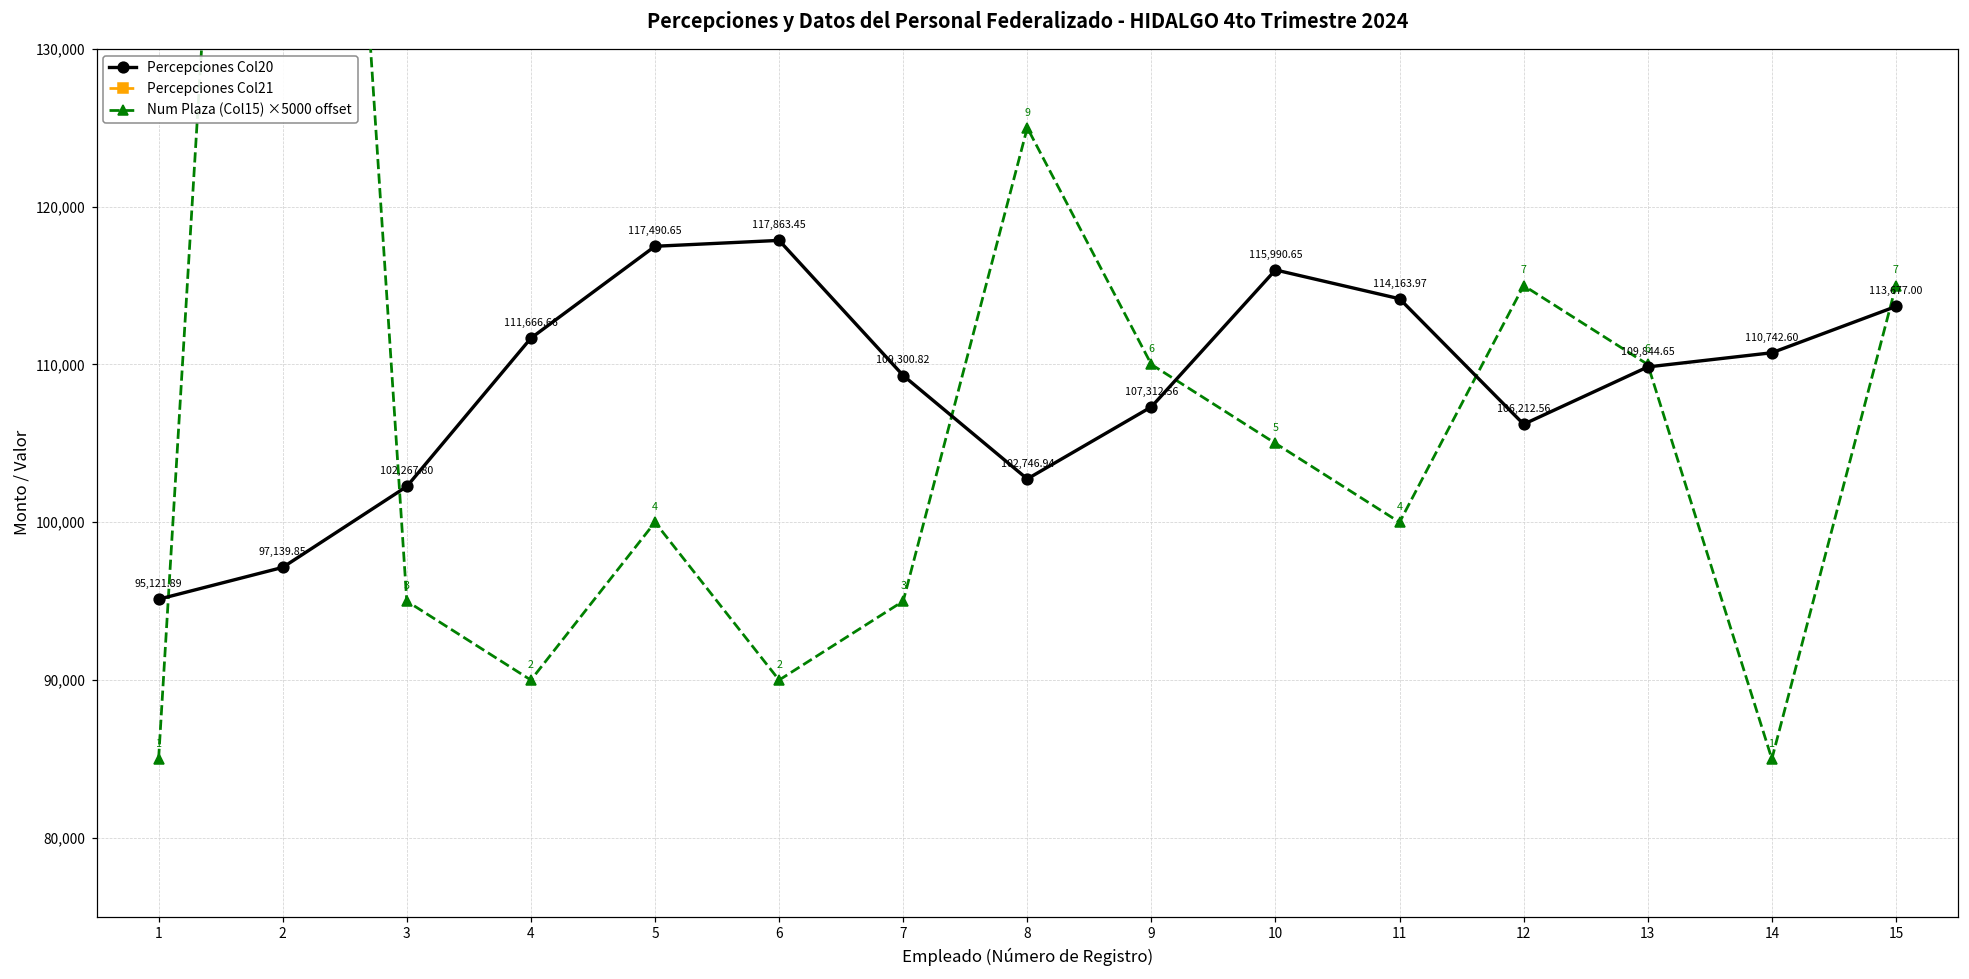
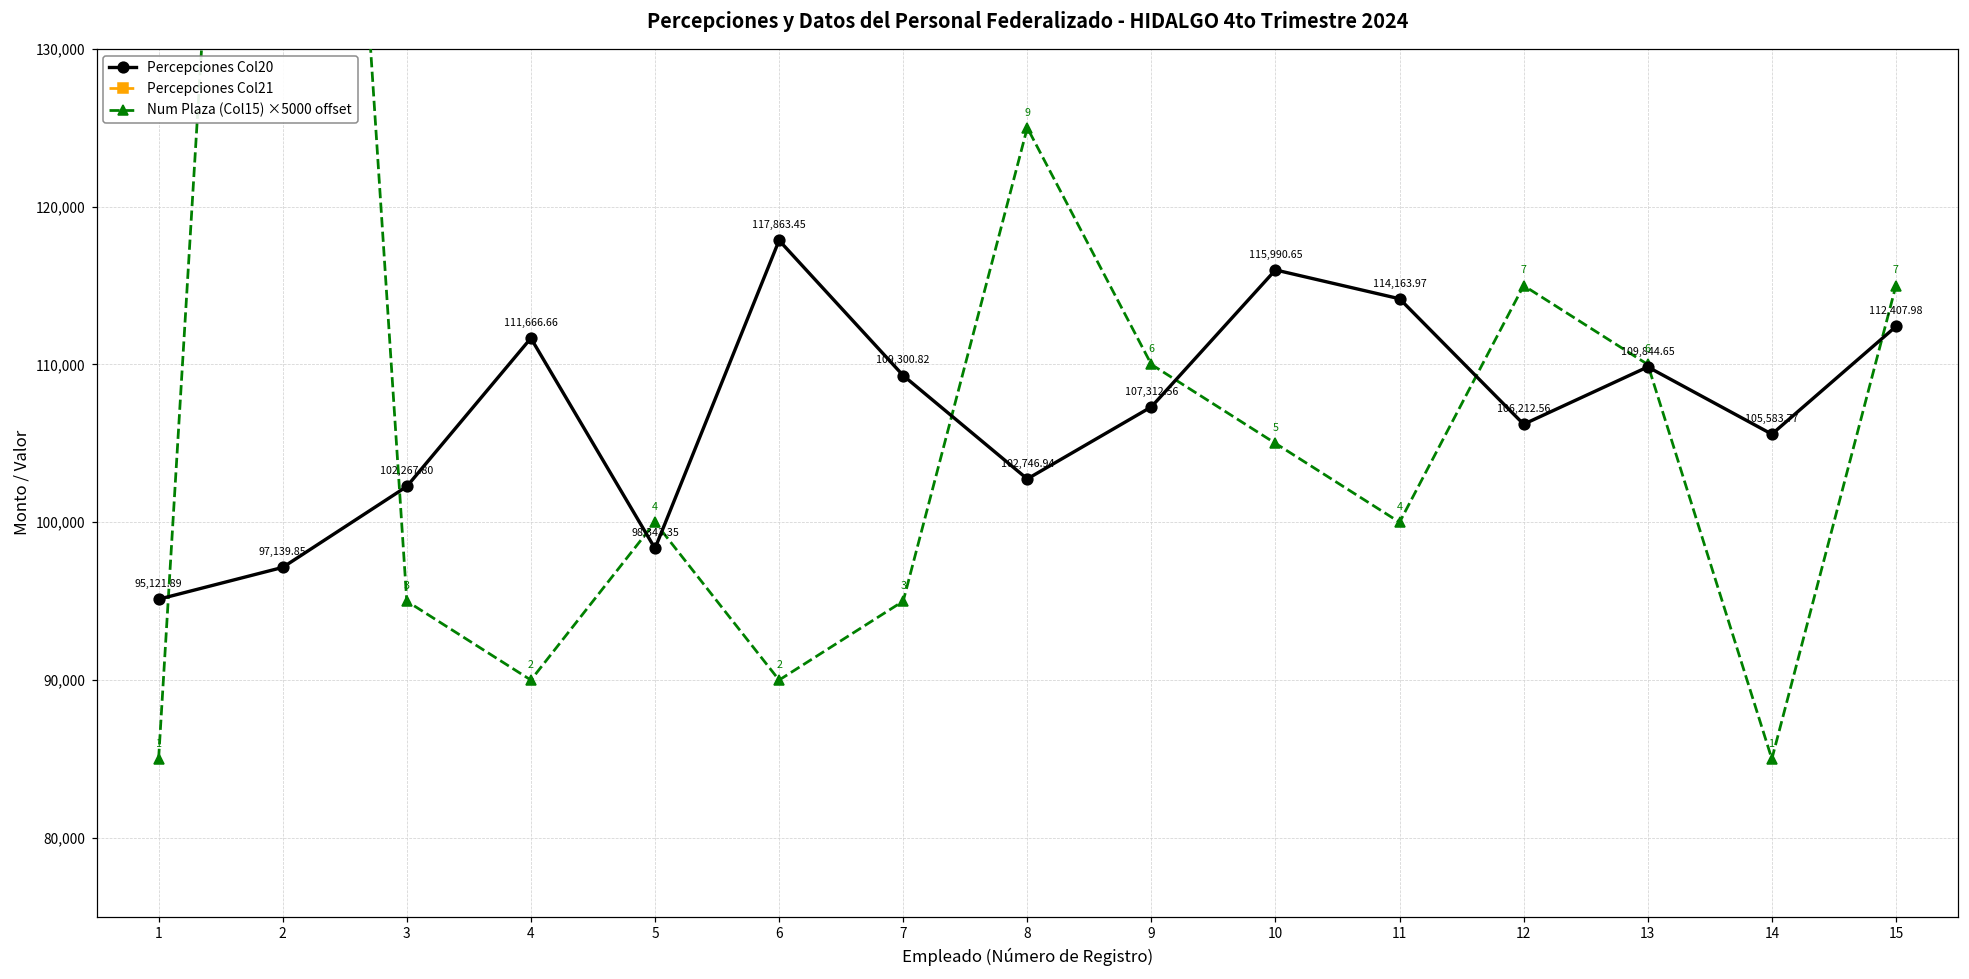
Percepciones Col20, 5: 117,490.65 -> 98,343.35
Percepciones Col20, 14: 110,742.60 -> 105,583.77
Percepciones Col20, 15: 113,677.00 -> 112,407.98
